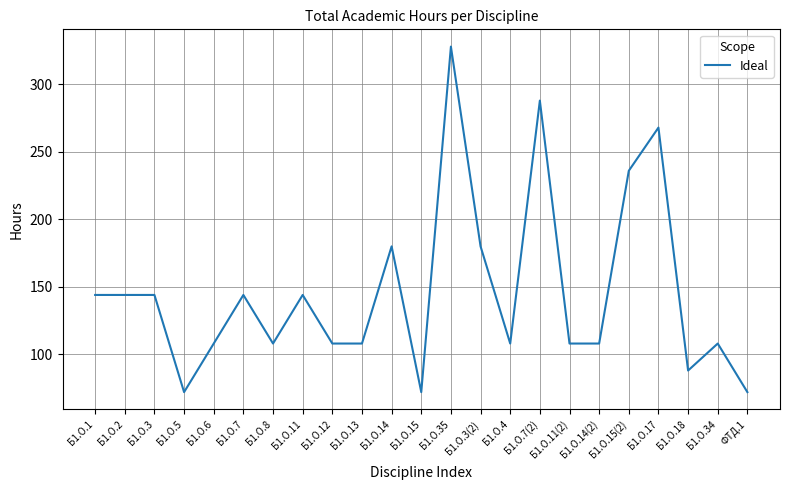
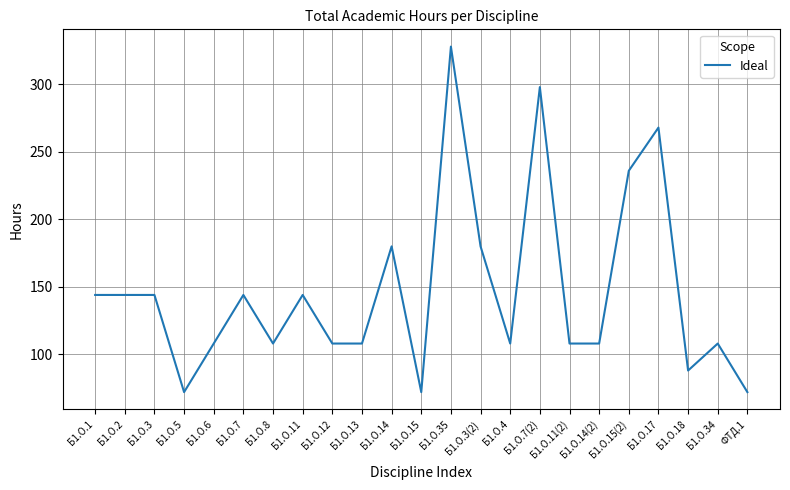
Б1.О.7(2): 288 -> 298
